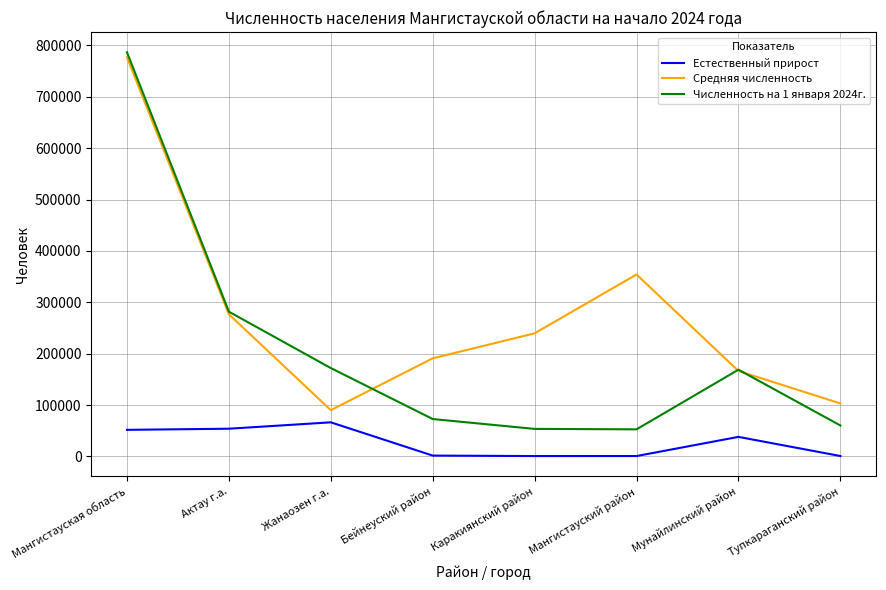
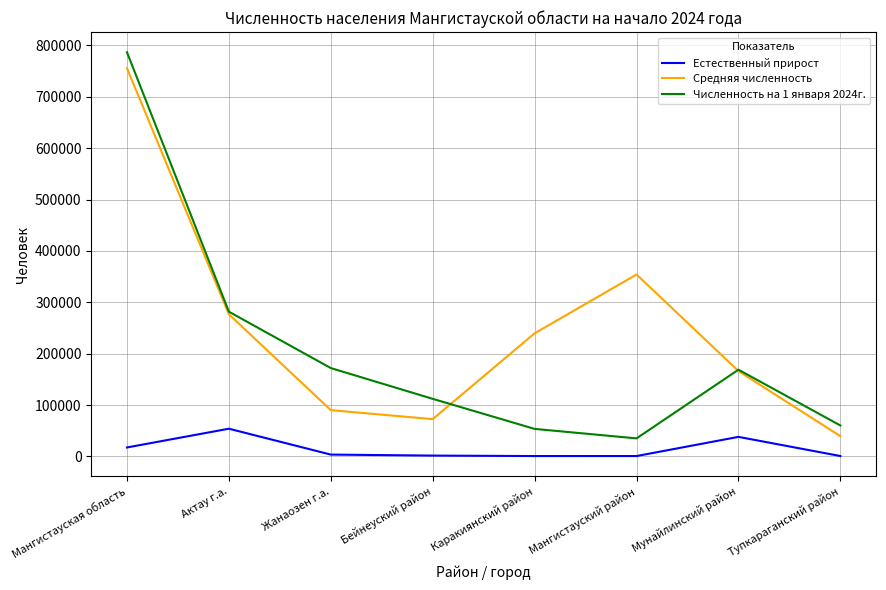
Естественный прирост, Мангистауская область: 50000 -> 20000
Средняя численность, Мангистауская область: 780000 -> 760000
Естественный прирост, Жанаозен г.а.: 70000 -> 0
Средняя численность, Бейнеуский район: 190000 -> 70000
Численность на 1 января 2024г., Бейнеуский район: 70000 -> 110000
Численность на 1 января 2024г., Мангистауский район: 50000 -> 40000
Средняя численность, Тупкараганский район: 100000 -> 40000
